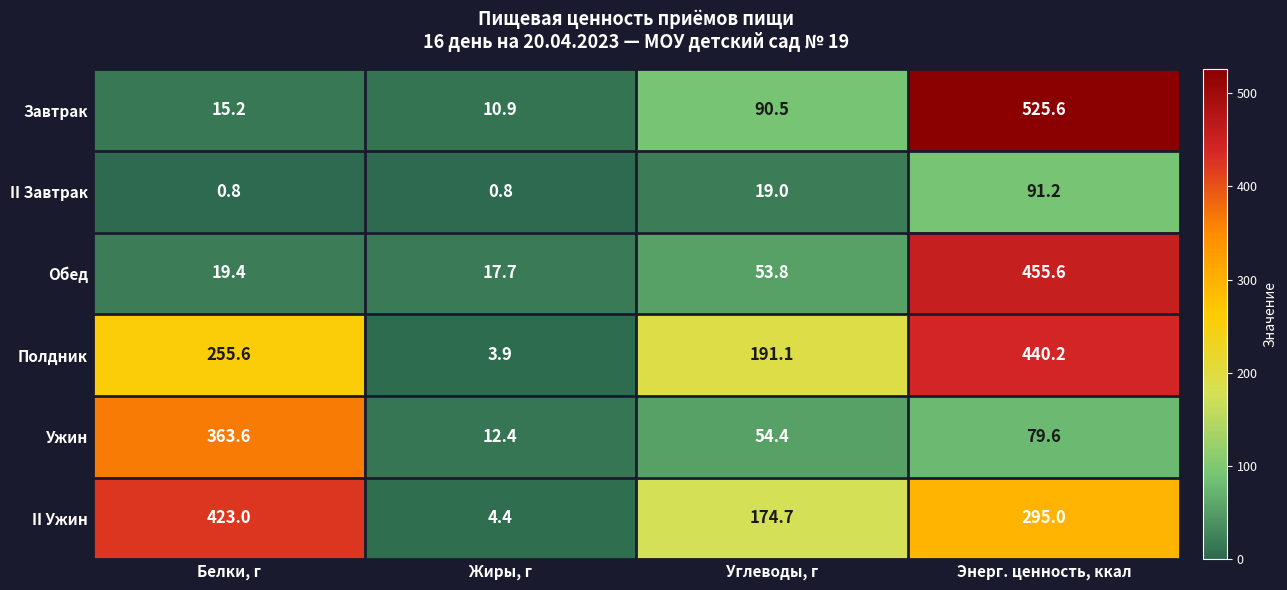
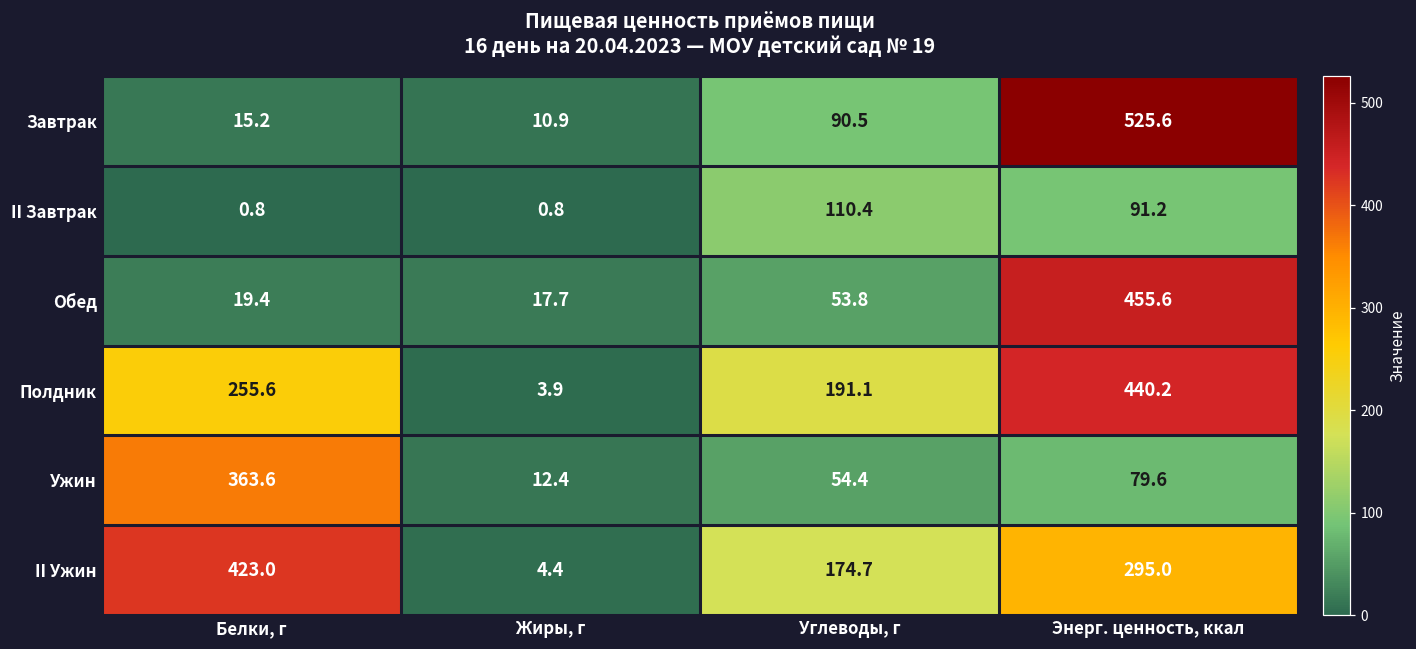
II Завтрак, Углеводы, г: 19.0 -> 110.4
